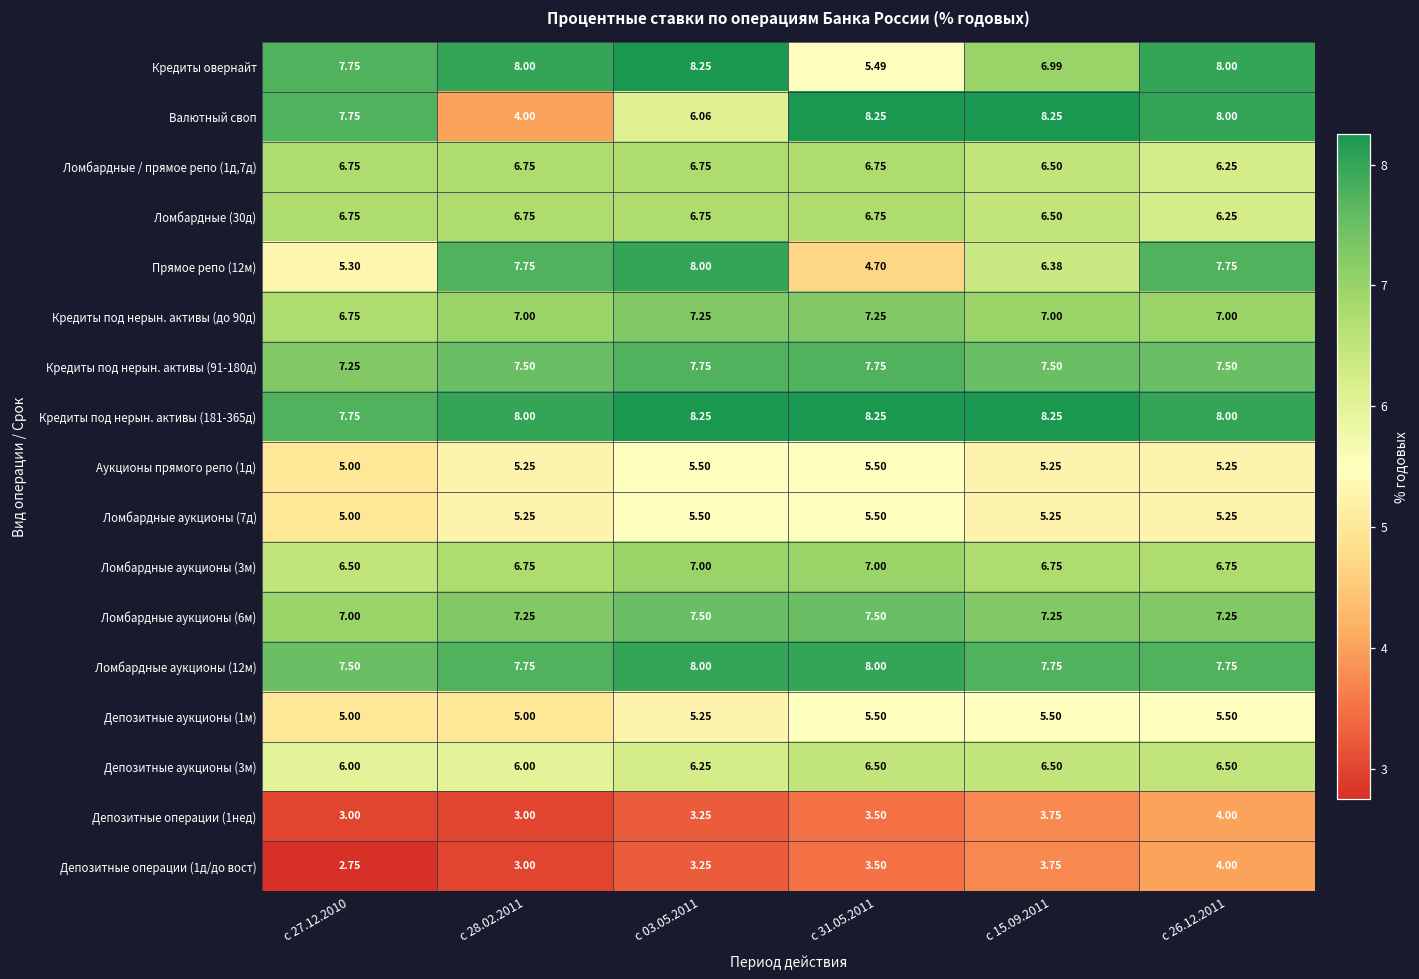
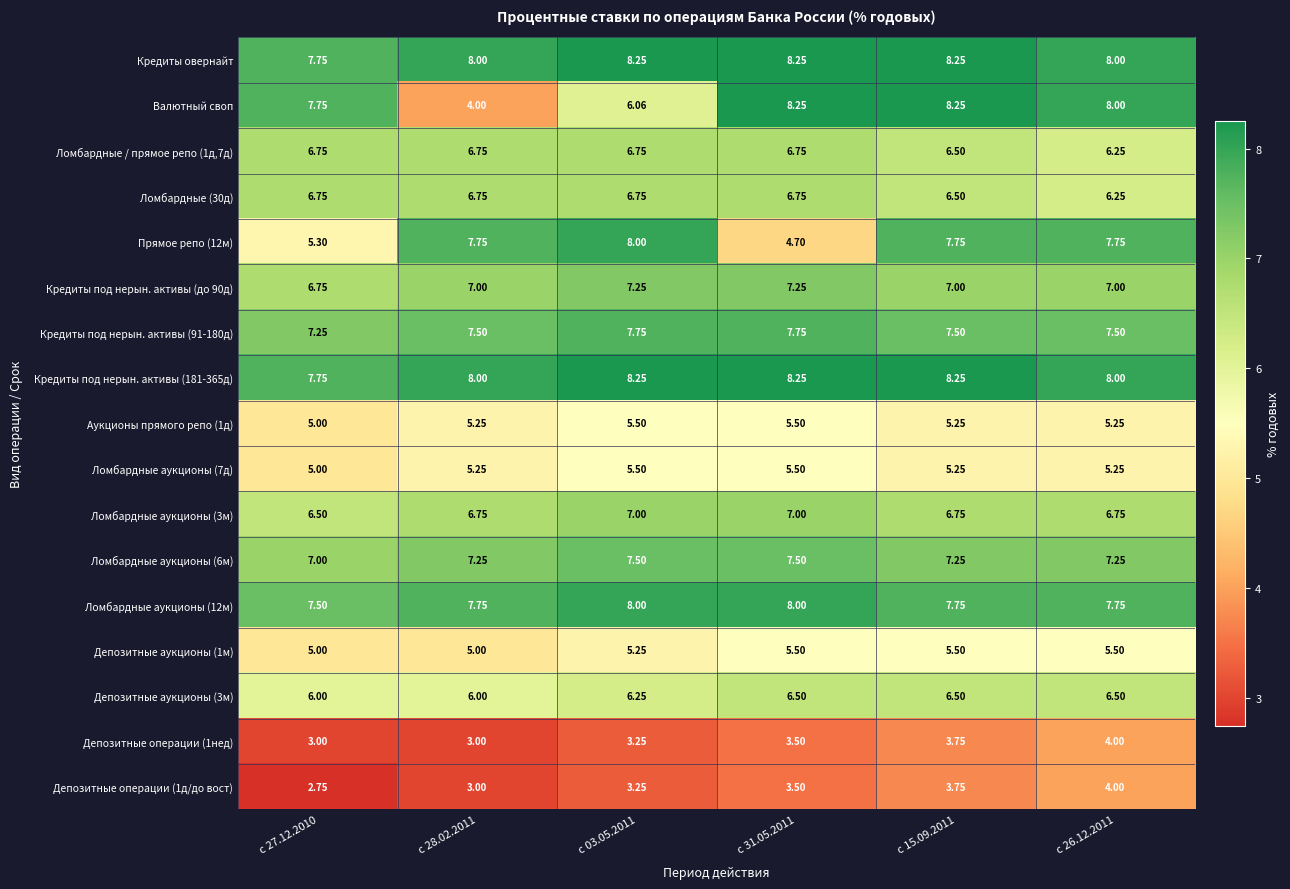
Кредиты овернайт, с 31.05.2011: 5.49 -> 8.25
Кредиты овернайт, с 15.09.2011: 6.99 -> 8.25
Прямое репо (12м), с 15.09.2011: 6.38 -> 7.75
